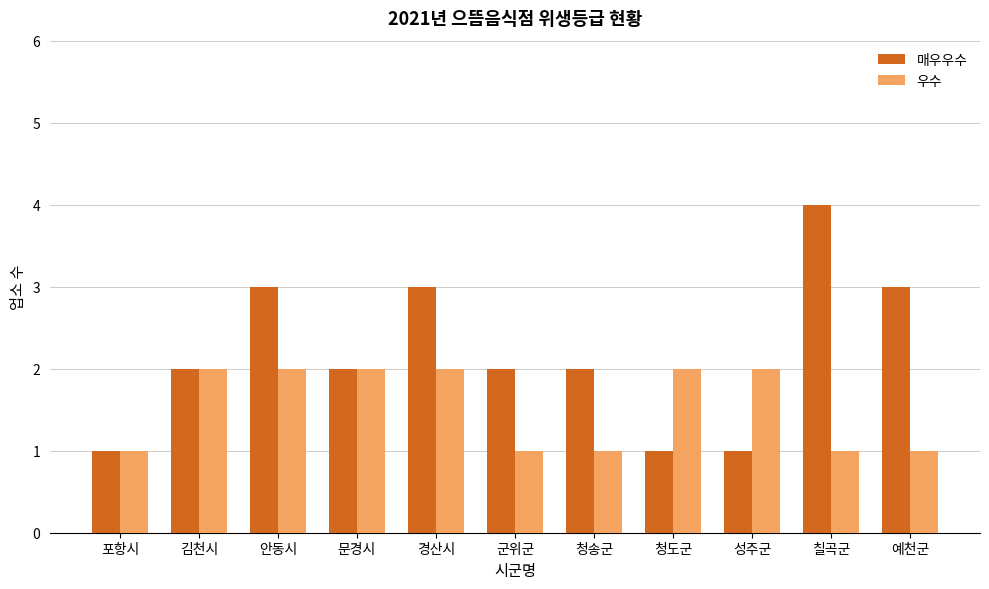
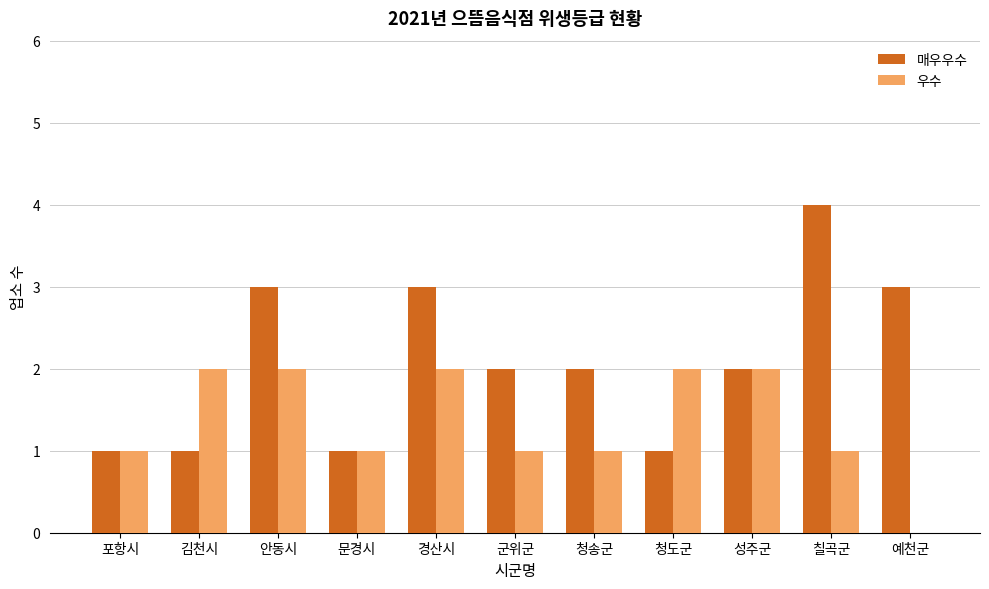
매우우수, 김천시: 2 -> 1
매우우수, 문경시: 2 -> 1
우수, 문경시: 2 -> 1
매우우수, 성주군: 1 -> 2
우수, 예천군: 1 -> 0
